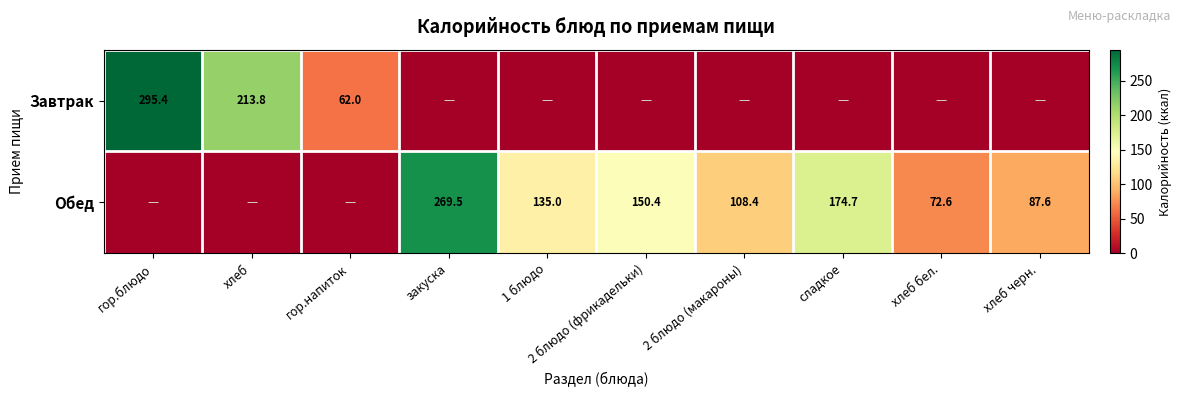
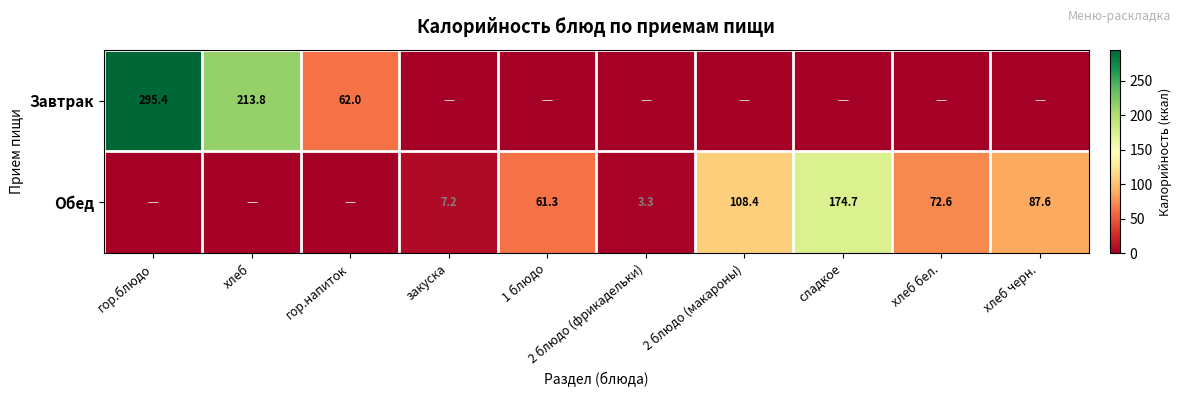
Обед, закуска: 269.5 -> 7.2
Обед, 1 блюдо: 135.0 -> 61.3
Обед, 2 блюдо (фрикадельки): 150.4 -> 3.3
